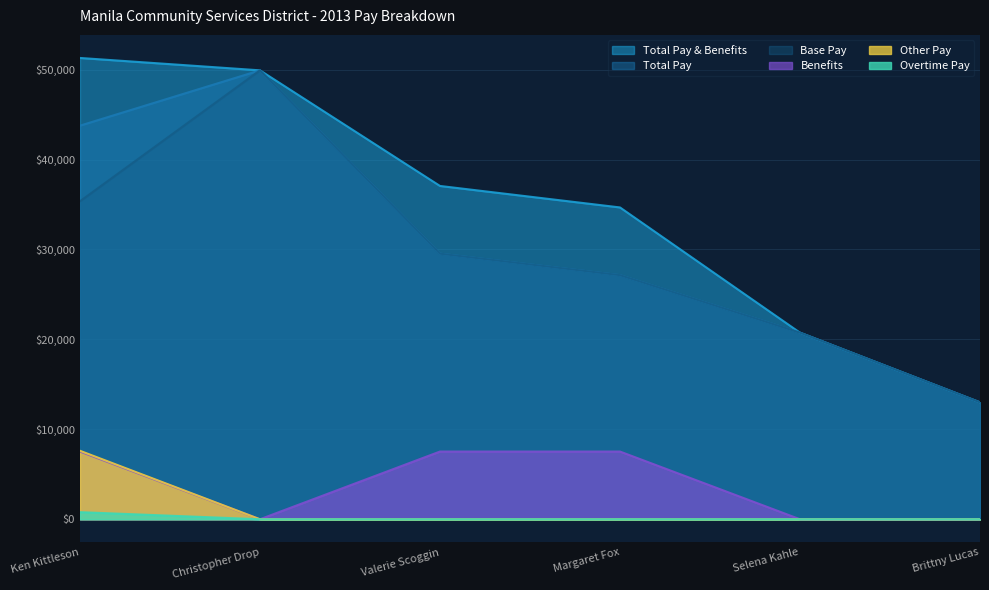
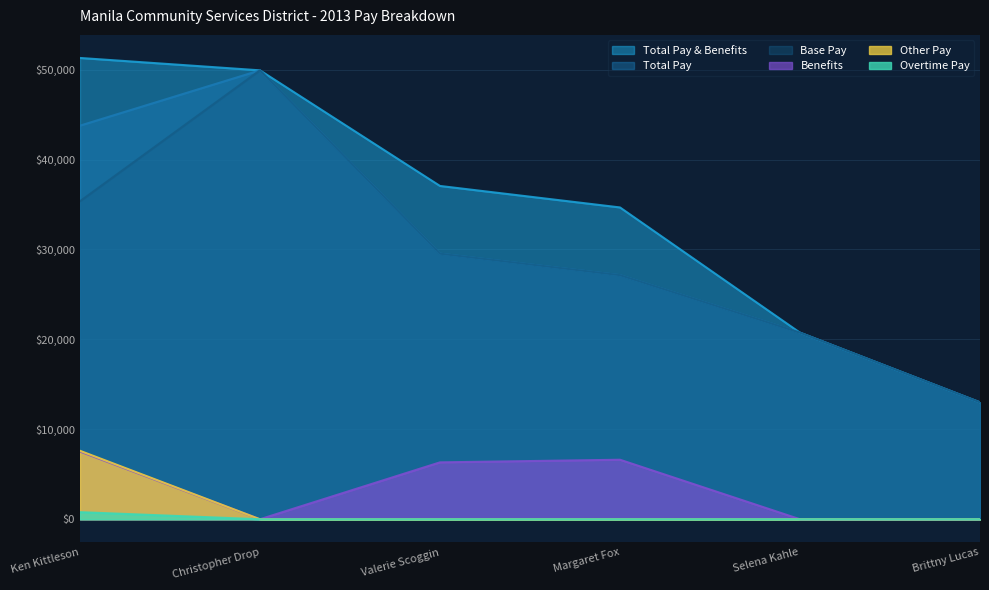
Benefits, Valerie Scoggin: $8,000 -> $6,000
Benefits, Margaret Fox: $8,000 -> $7,000
